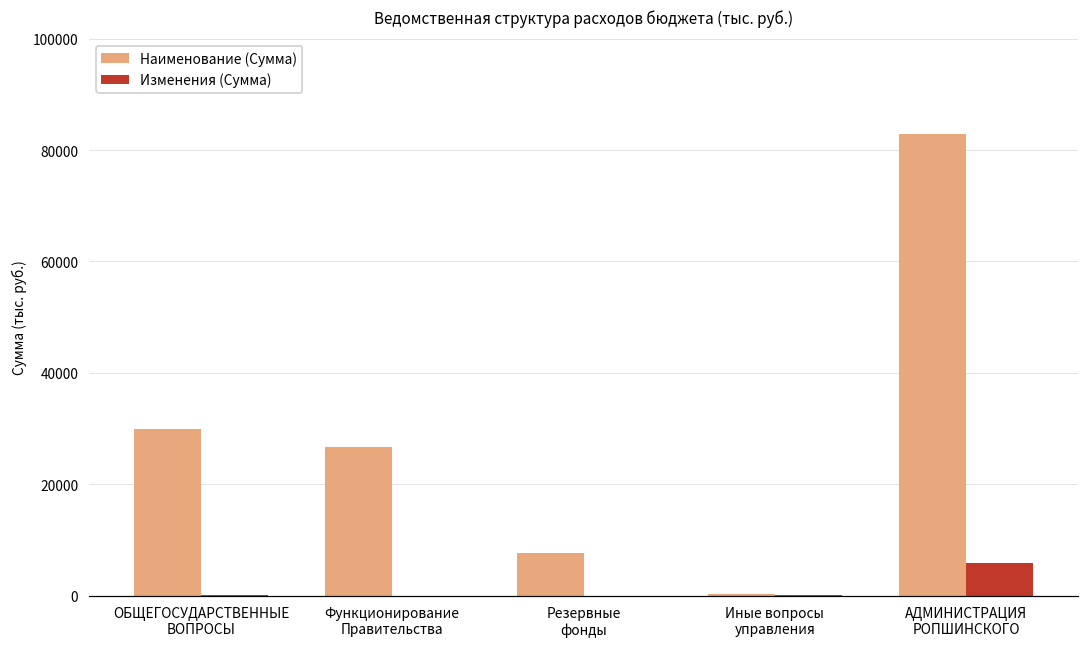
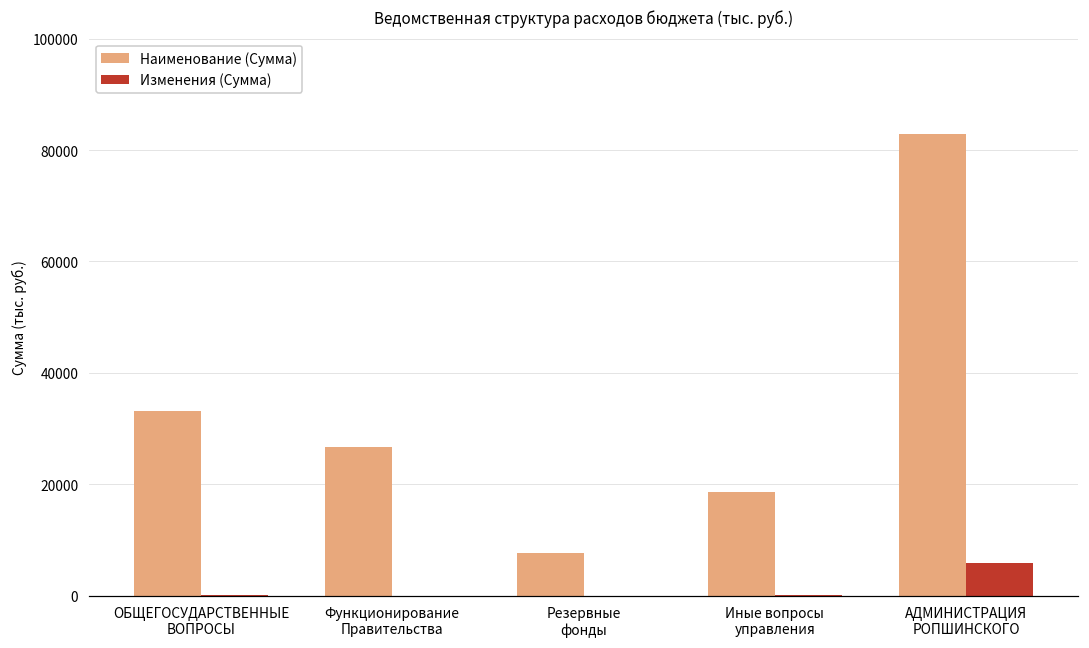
Наименование (Сумма), ОБЩЕГОСУДАРСТВЕННЫЕ ВОПРОСЫ: 30000 -> 33000
Наименование (Сумма), Иные вопросы управления: 0 -> 19000
